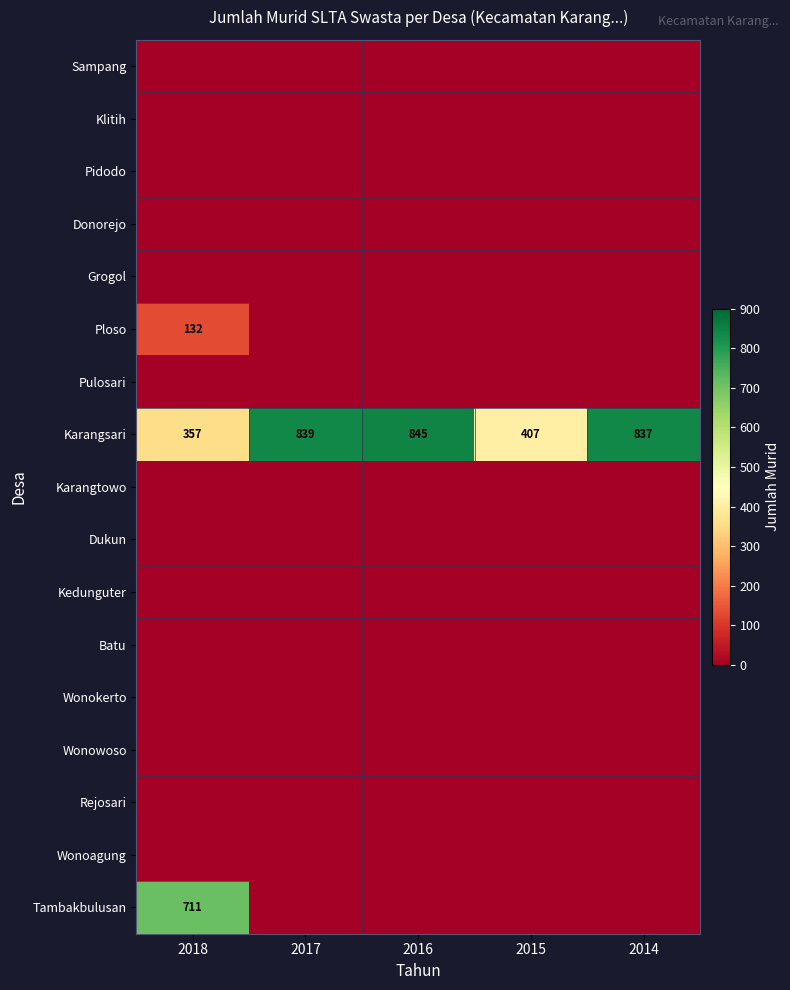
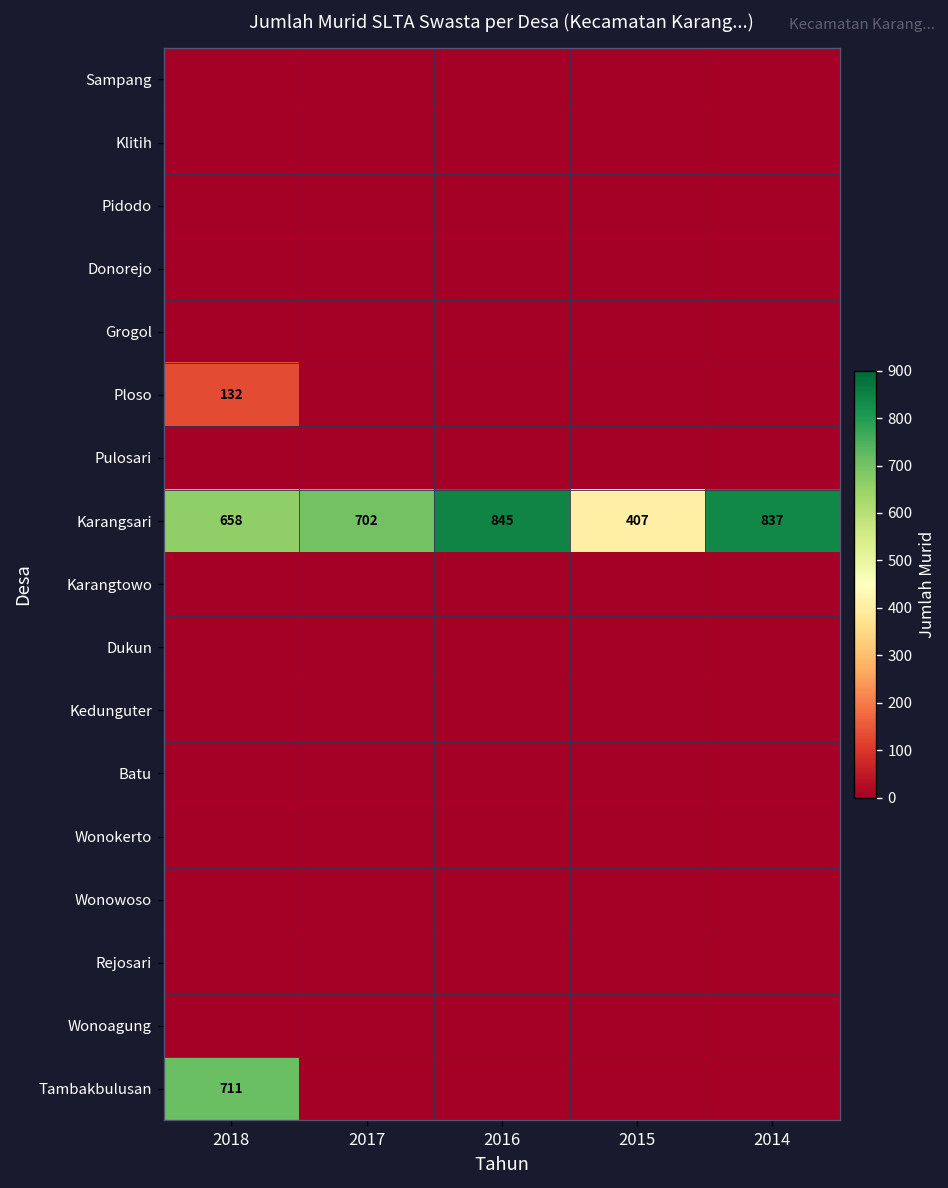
Karangsari, 2018: 357 -> 658
Karangsari, 2017: 839 -> 702
